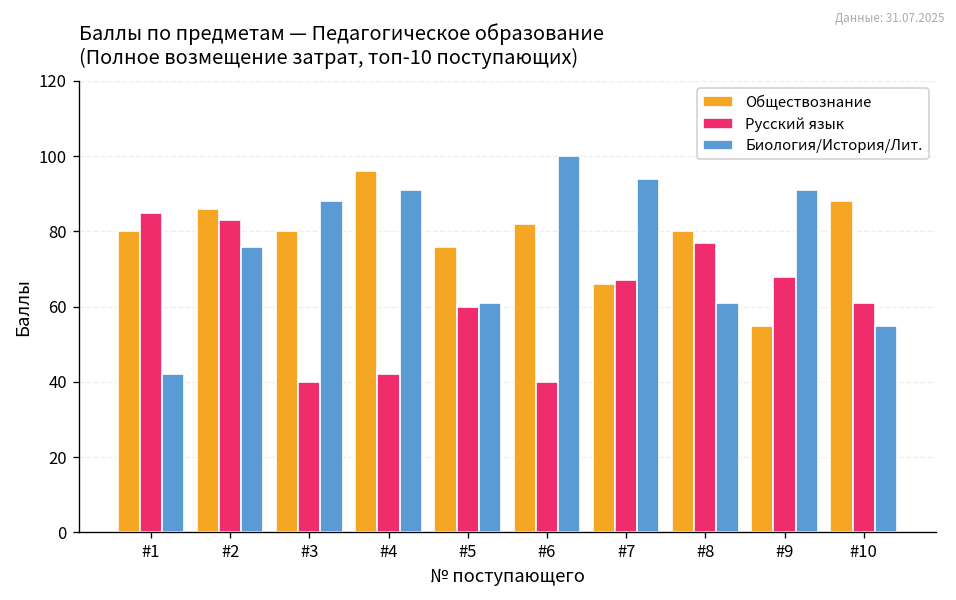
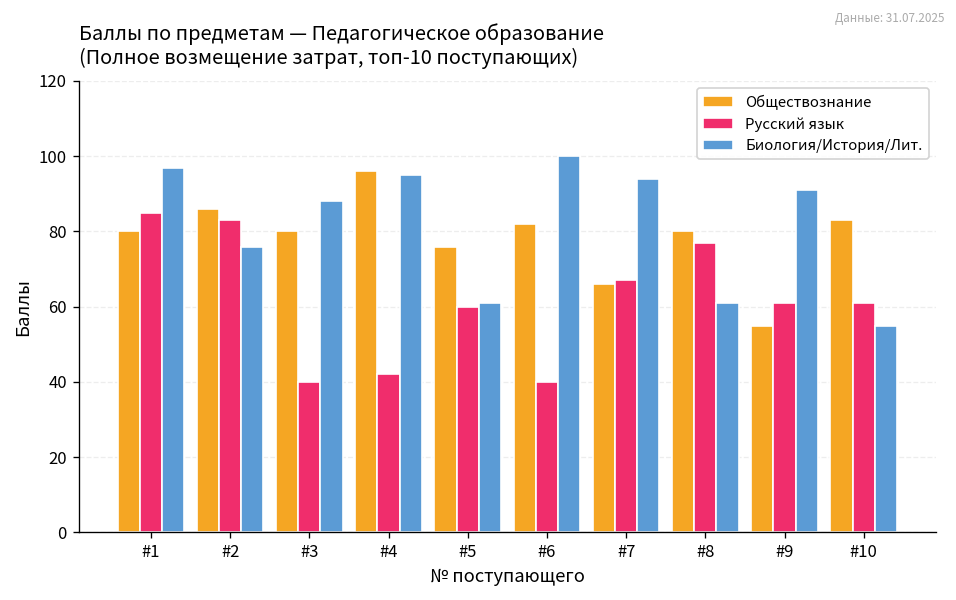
Биология/История/Лит., #1: 42 -> 97
Биология/История/Лит., #4: 91 -> 95
Русский язык, #9: 68 -> 61
Обществознание, #10: 88 -> 83
